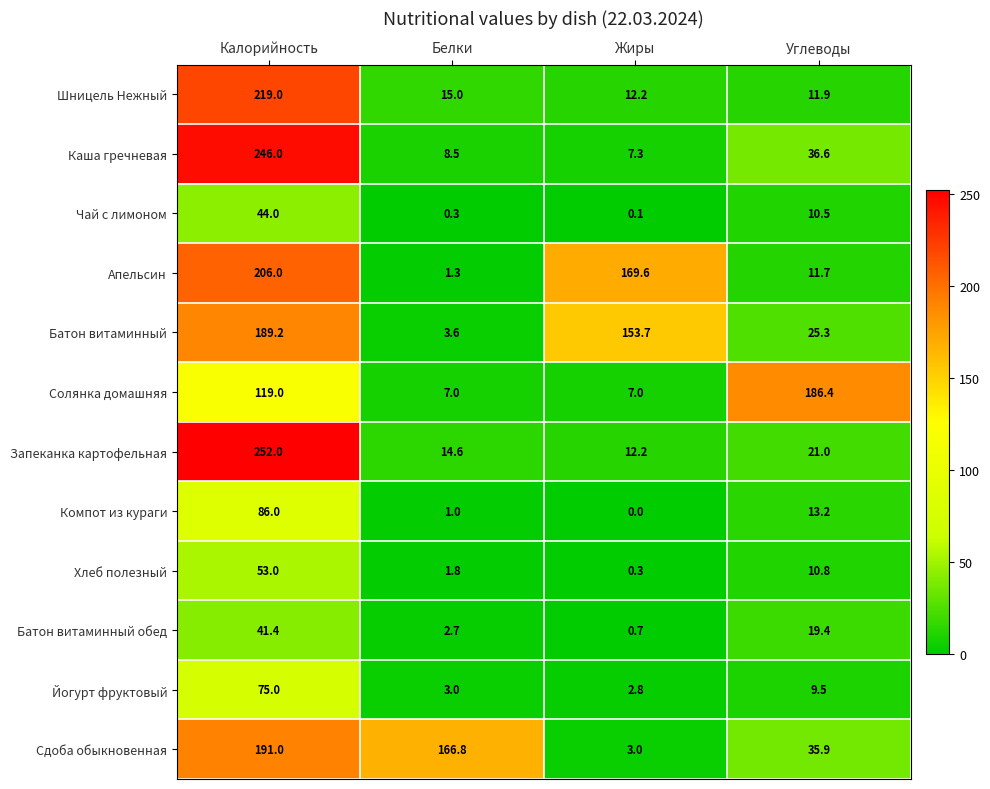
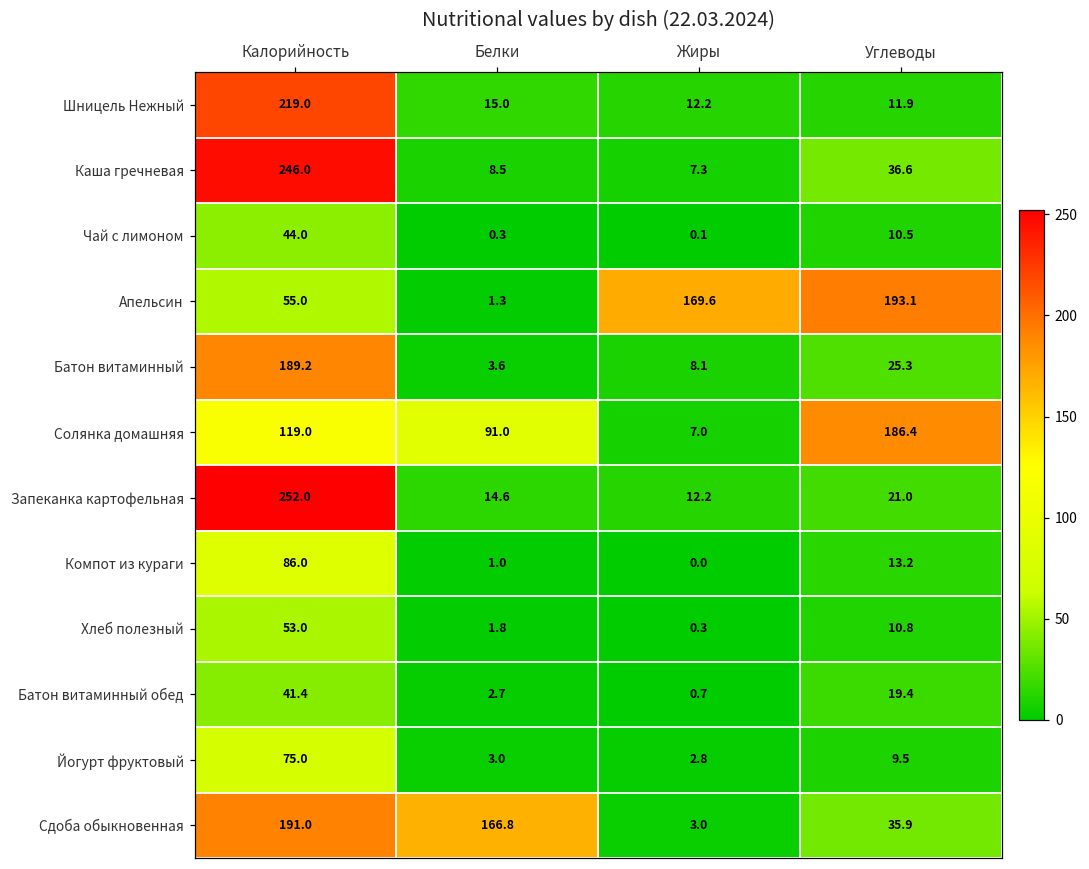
Апельсин, Калорийность: 206.0 -> 55.0
Апельсин, Углеводы: 11.7 -> 193.1
Батон витаминный, Жиры: 153.7 -> 8.1
Солянка домашняя, Белки: 7.0 -> 91.0
